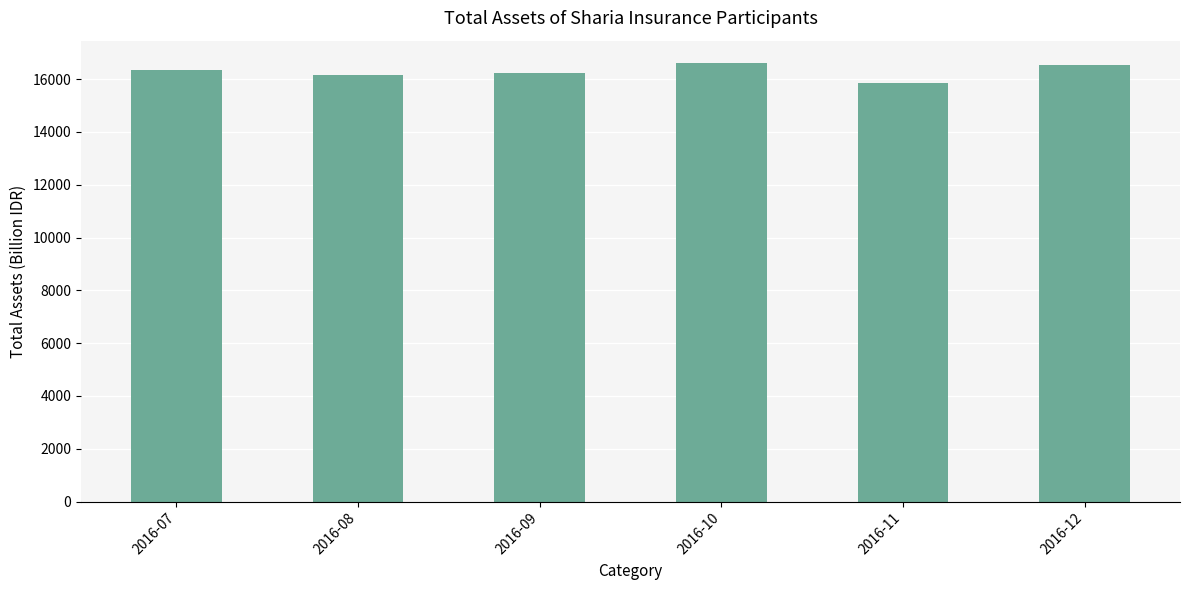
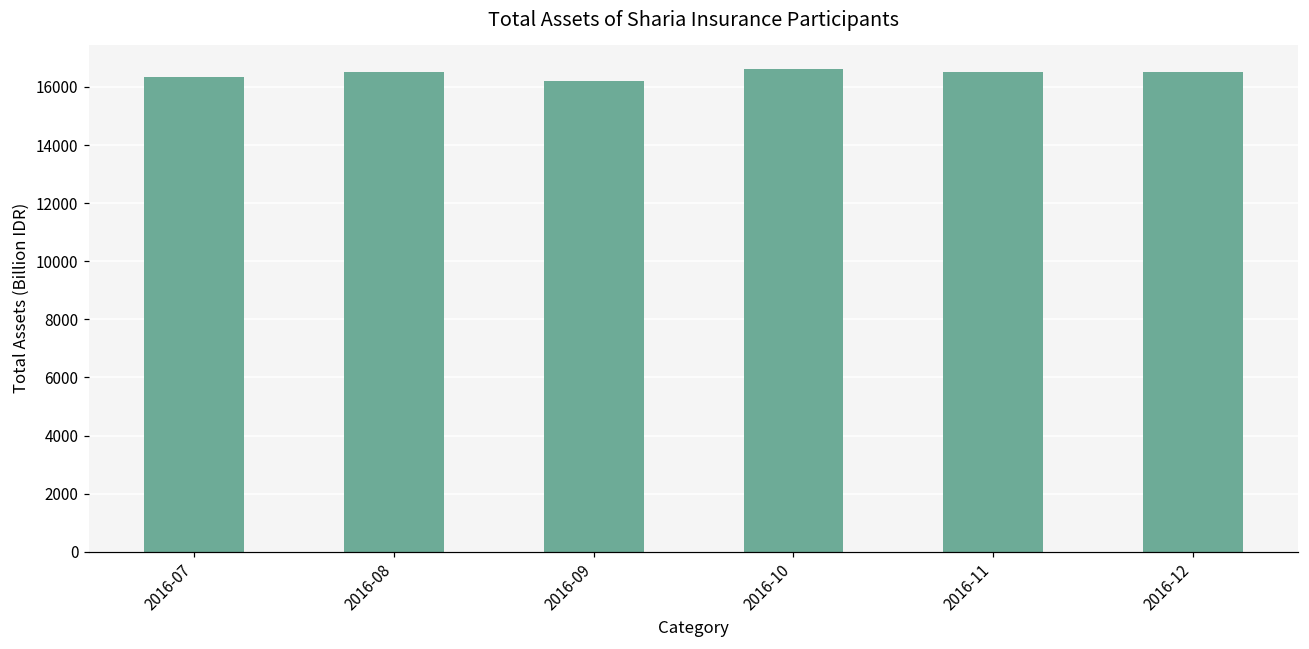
2016-08: 16200 -> 16500
2016-11: 15800 -> 16500
